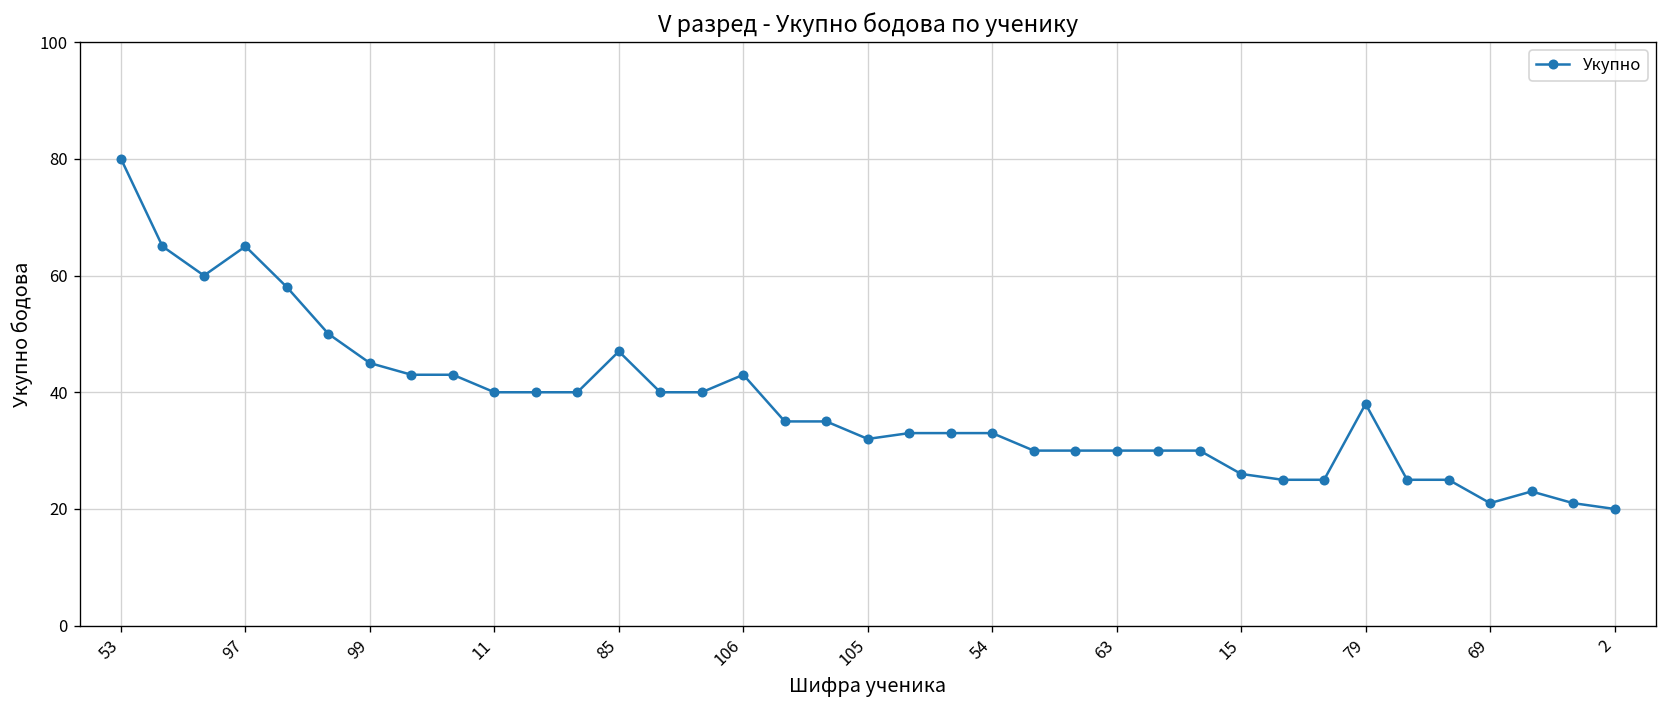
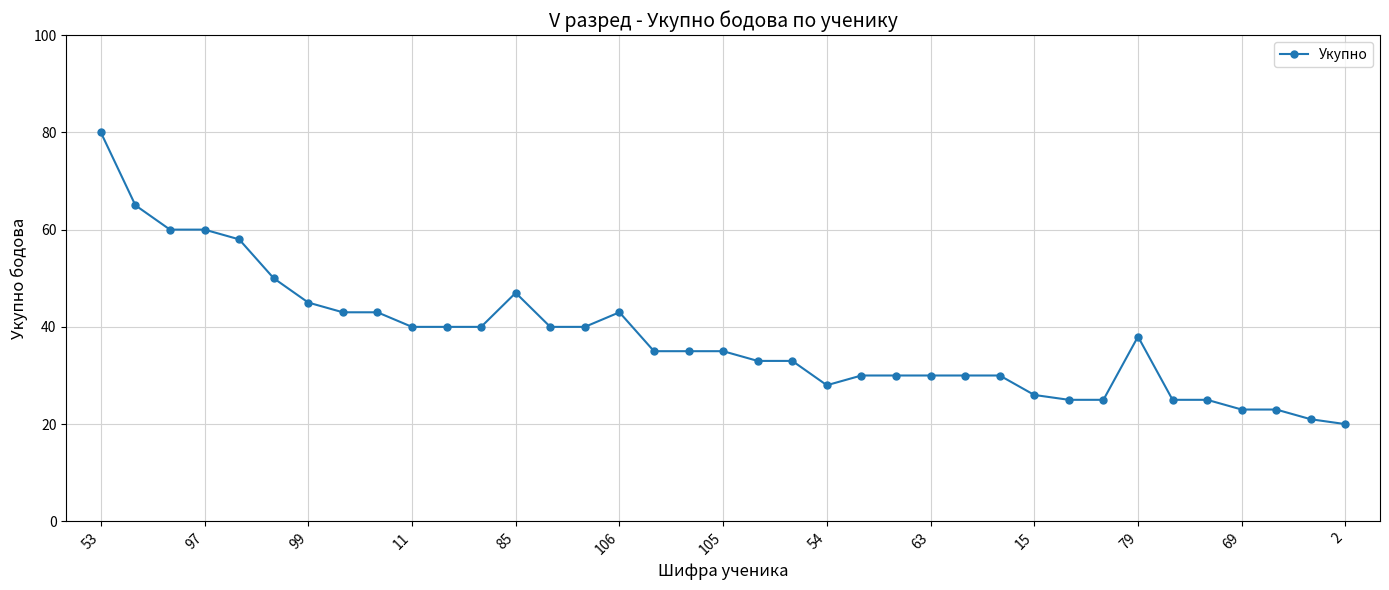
97: 65 -> 60
105: 32 -> 35
54: 33 -> 28
69: 21 -> 23
